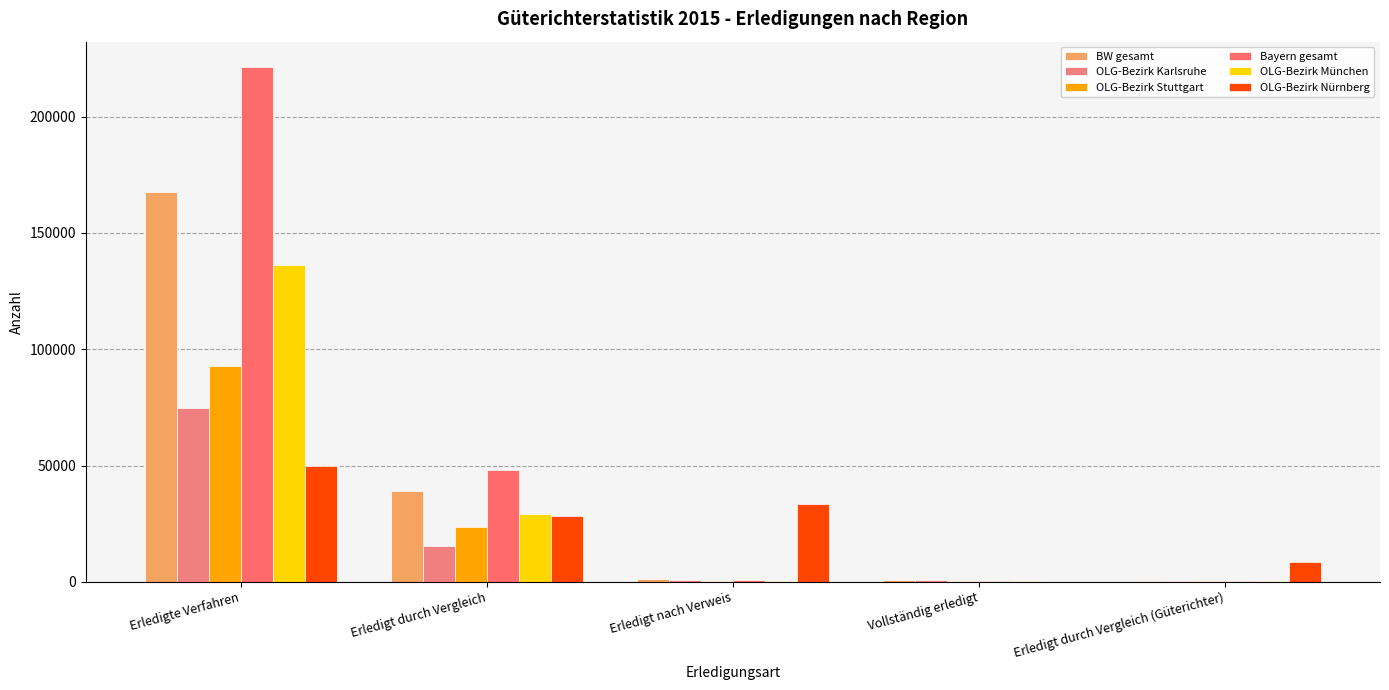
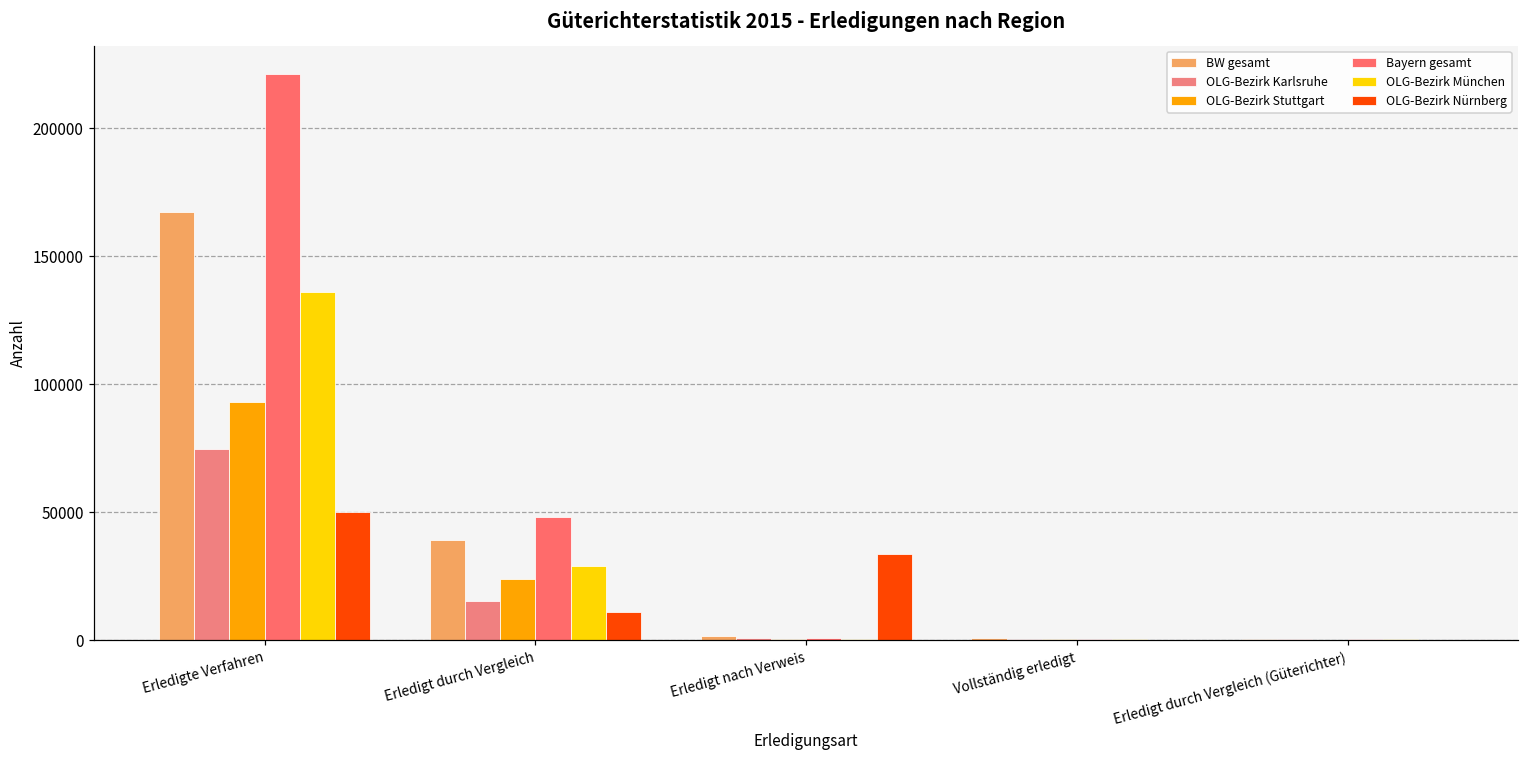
OLG-Bezirk Nürnberg, Erledigt durch Vergleich: 28000 -> 11000
OLG-Bezirk Nürnberg, Erledigt durch Vergleich (Güterichter): 8000 -> 0
